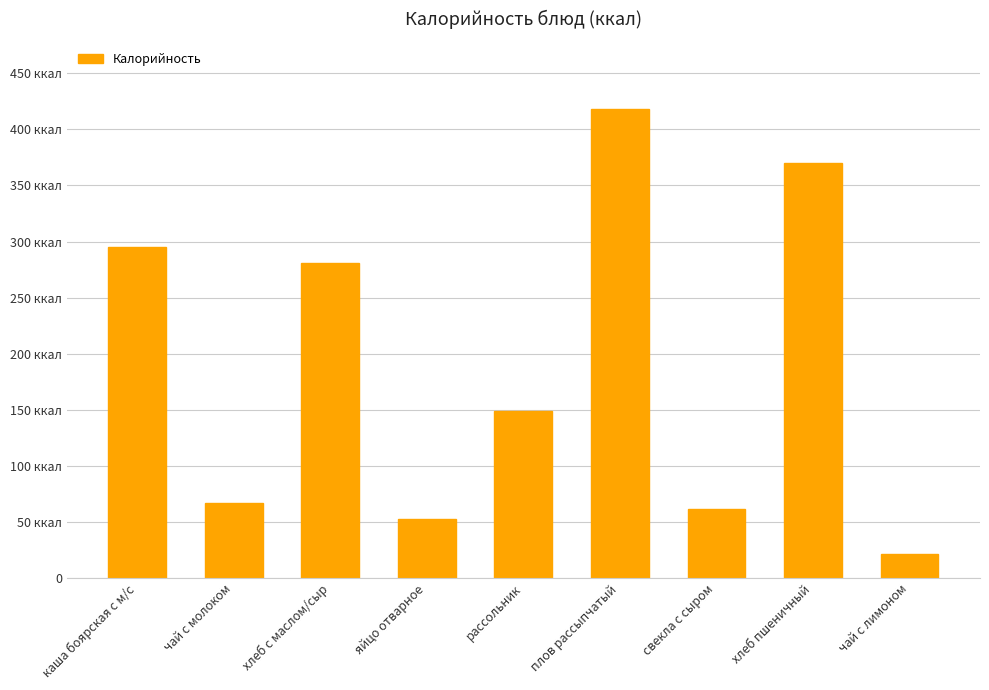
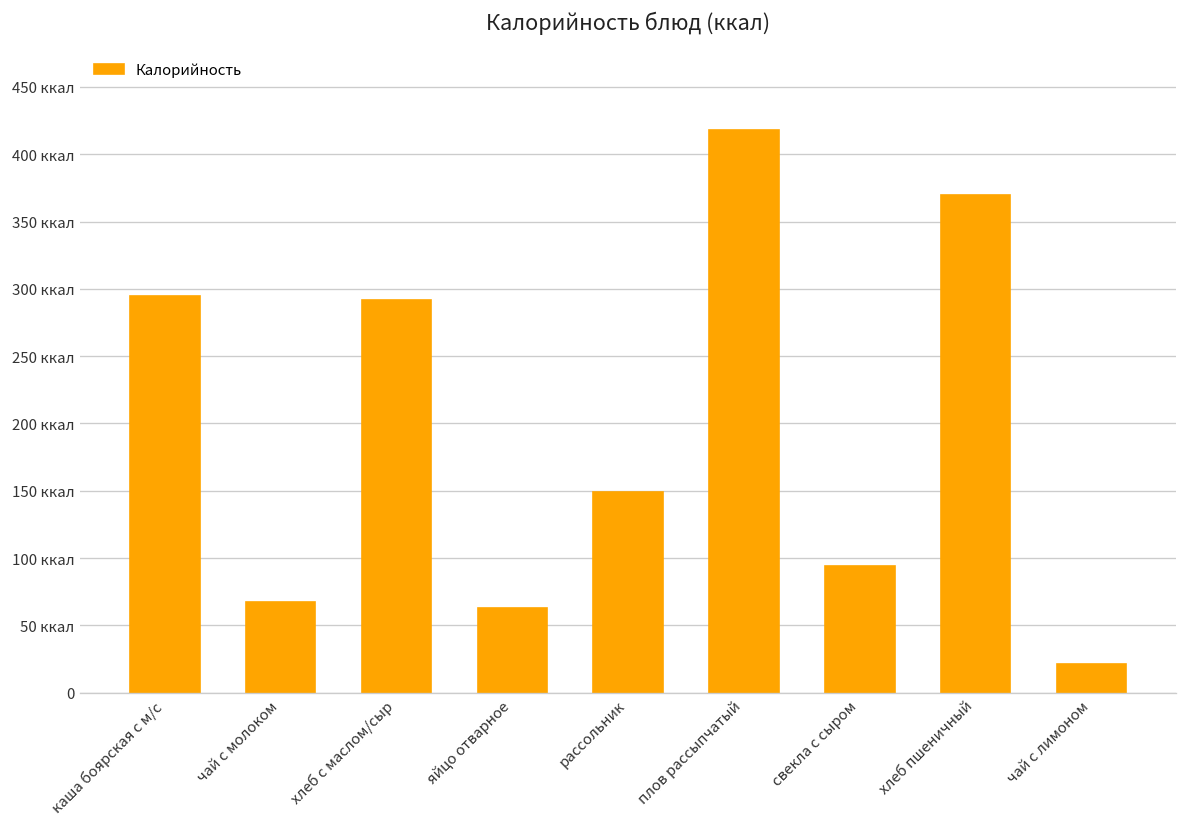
хлеб с маслом/сыр: 281 ккал -> 292 ккал
яйцо отварное: 53 ккал -> 63 ккал
свекла с сыром: 62 ккал -> 94 ккал
